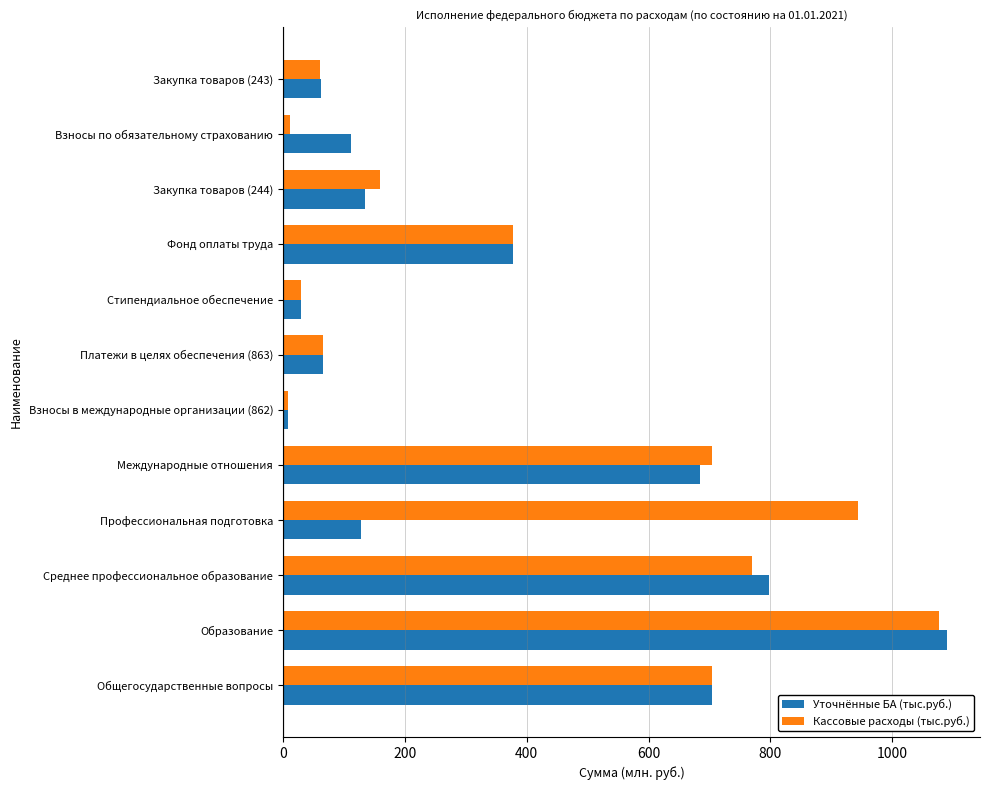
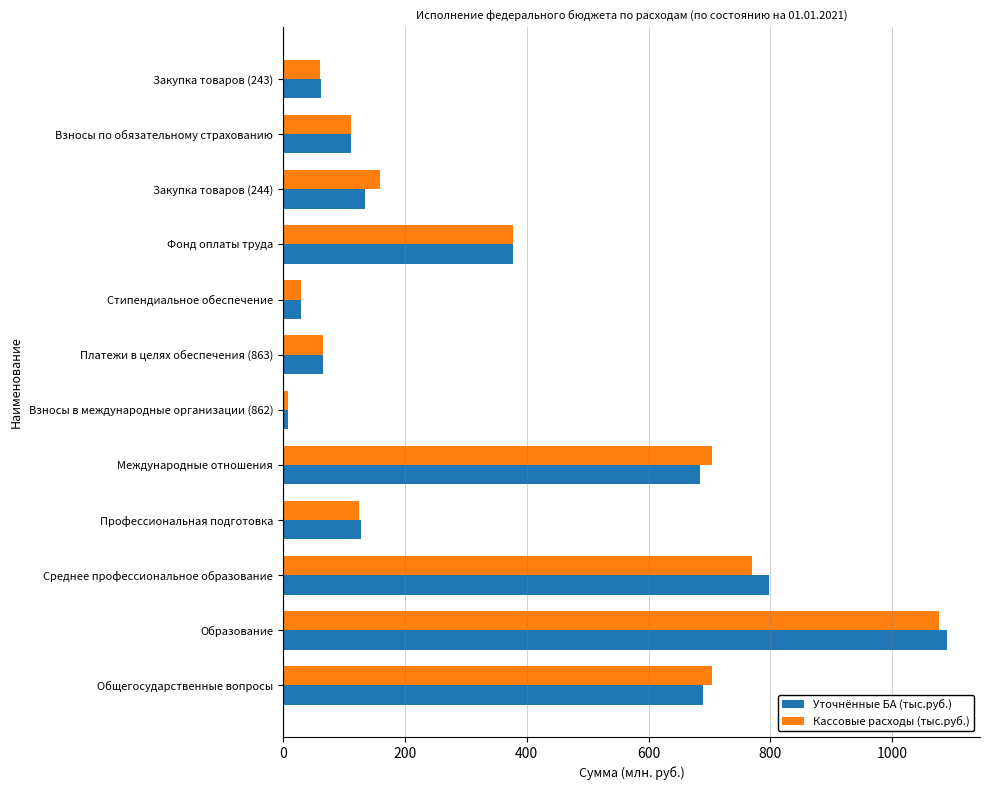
Кассовые расходы (тыс.руб.), Взносы по обязательному страхованию: 10 -> 110
Кассовые расходы (тыс.руб.), Профессиональная подготовка: 940 -> 130
Уточнённые БА (тыс.руб.), Общегосударственные вопросы: 700 -> 690
